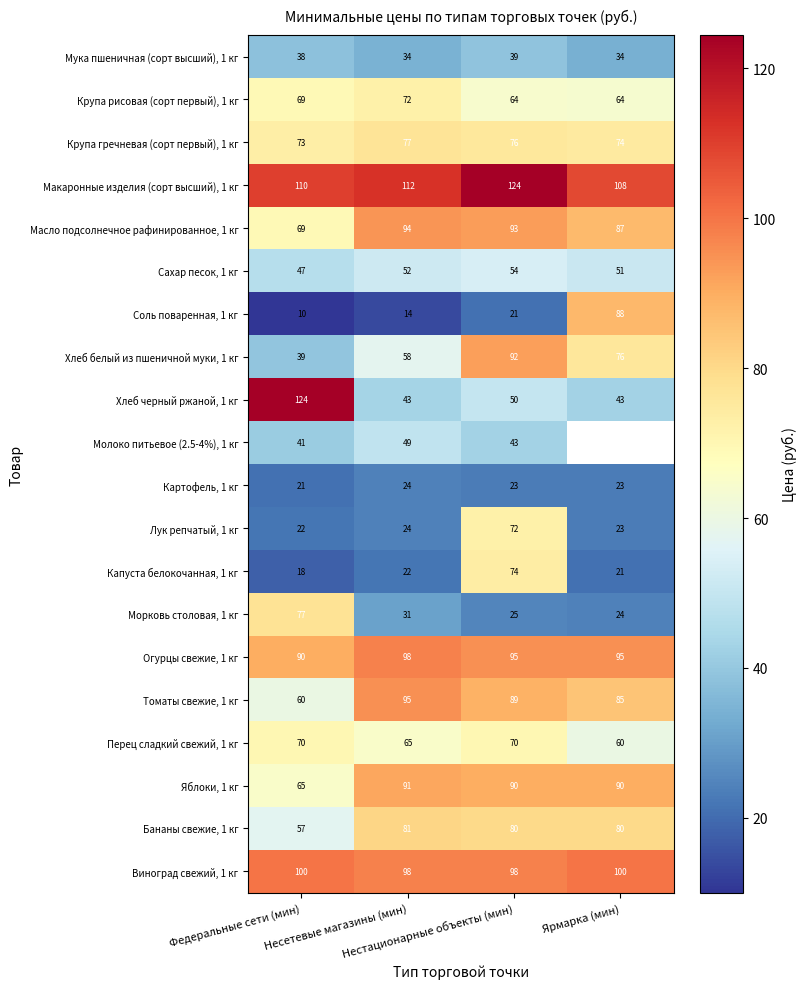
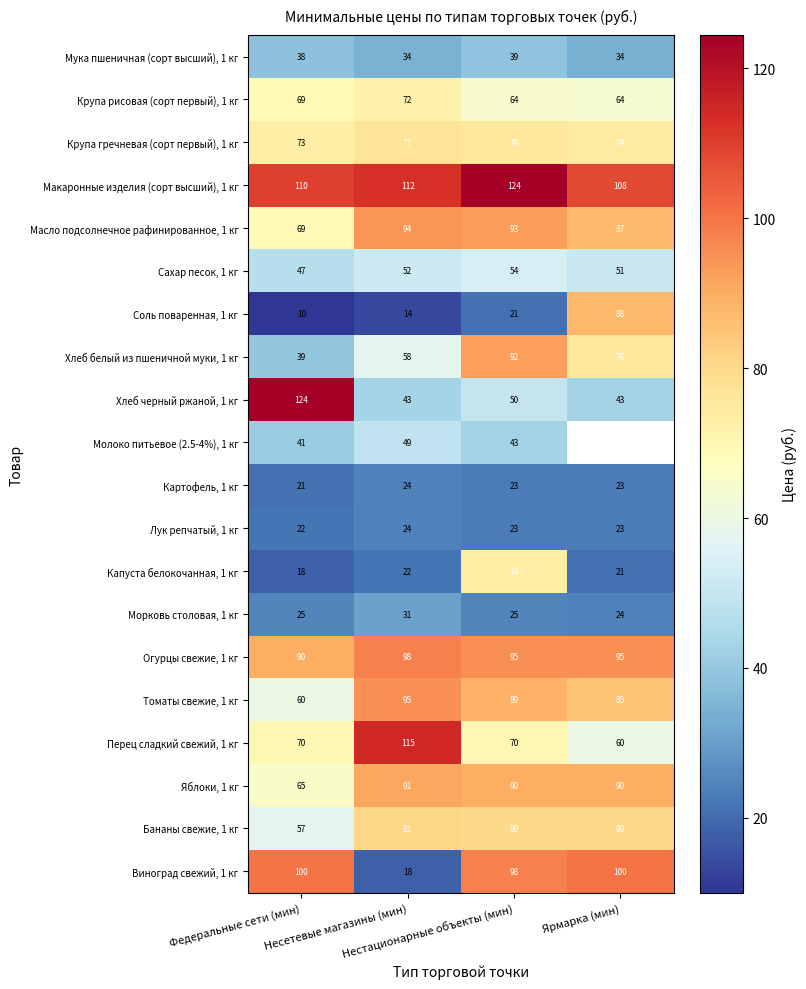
Лук репчатый, 1 кг, Нестационарные объекты (мин): 72 -> 23
Морковь столовая, 1 кг, Федеральные сети (мин): 77 -> 25
Перец сладкий свежий, 1 кг, Несетевые магазины (мин): 65 -> 115
Виноград свежий, 1 кг, Несетевые магазины (мин): 98 -> 18
